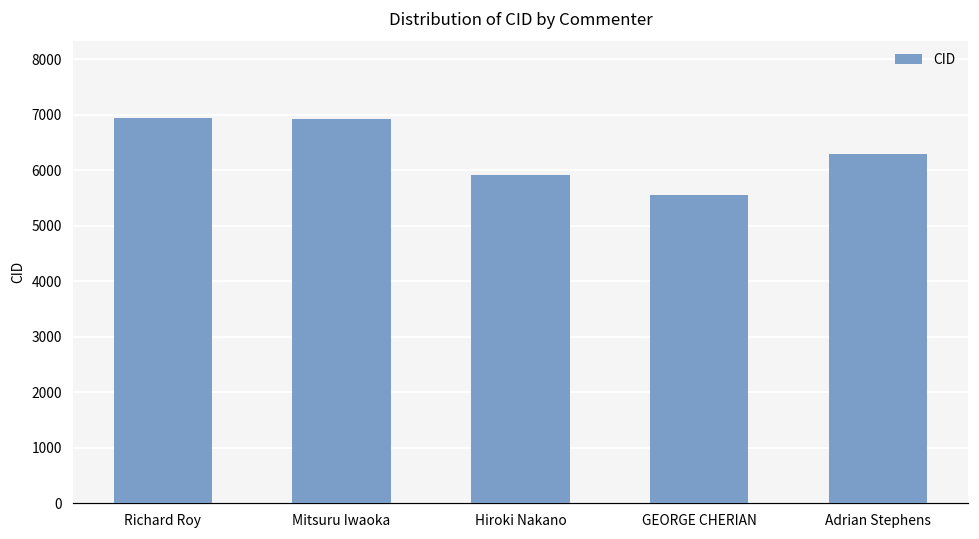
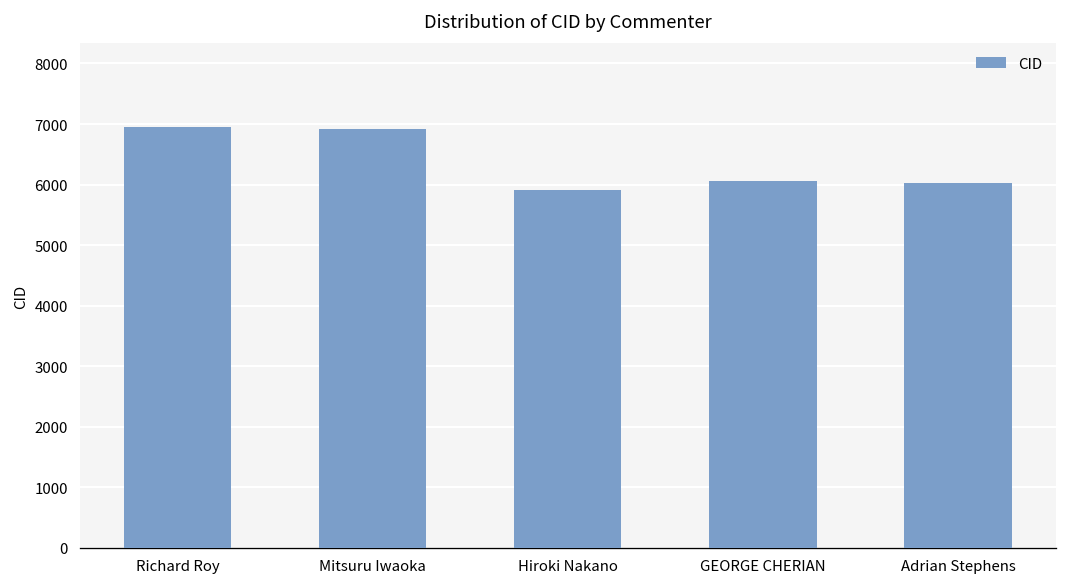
GEORGE CHERIAN: 5500 -> 6100
Adrian Stephens: 6300 -> 6000
